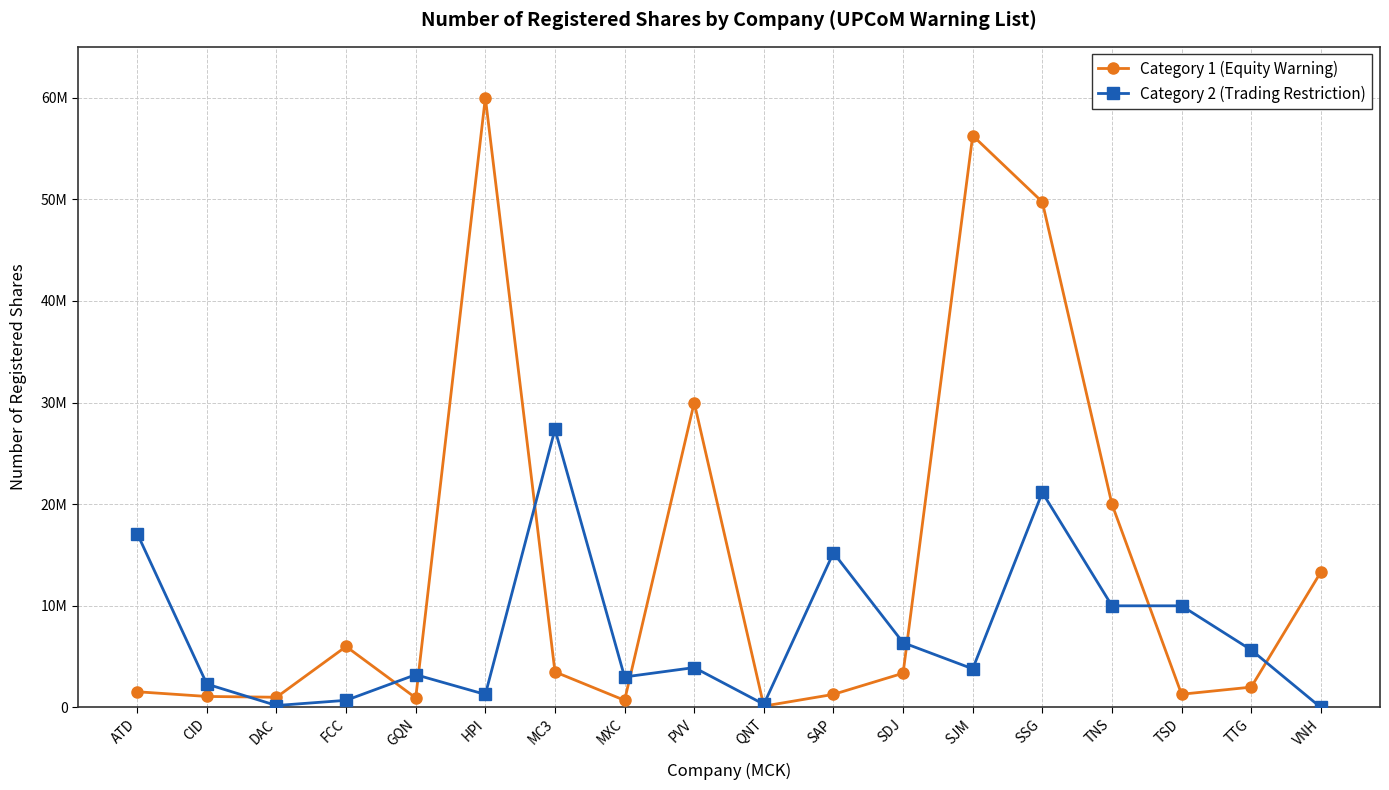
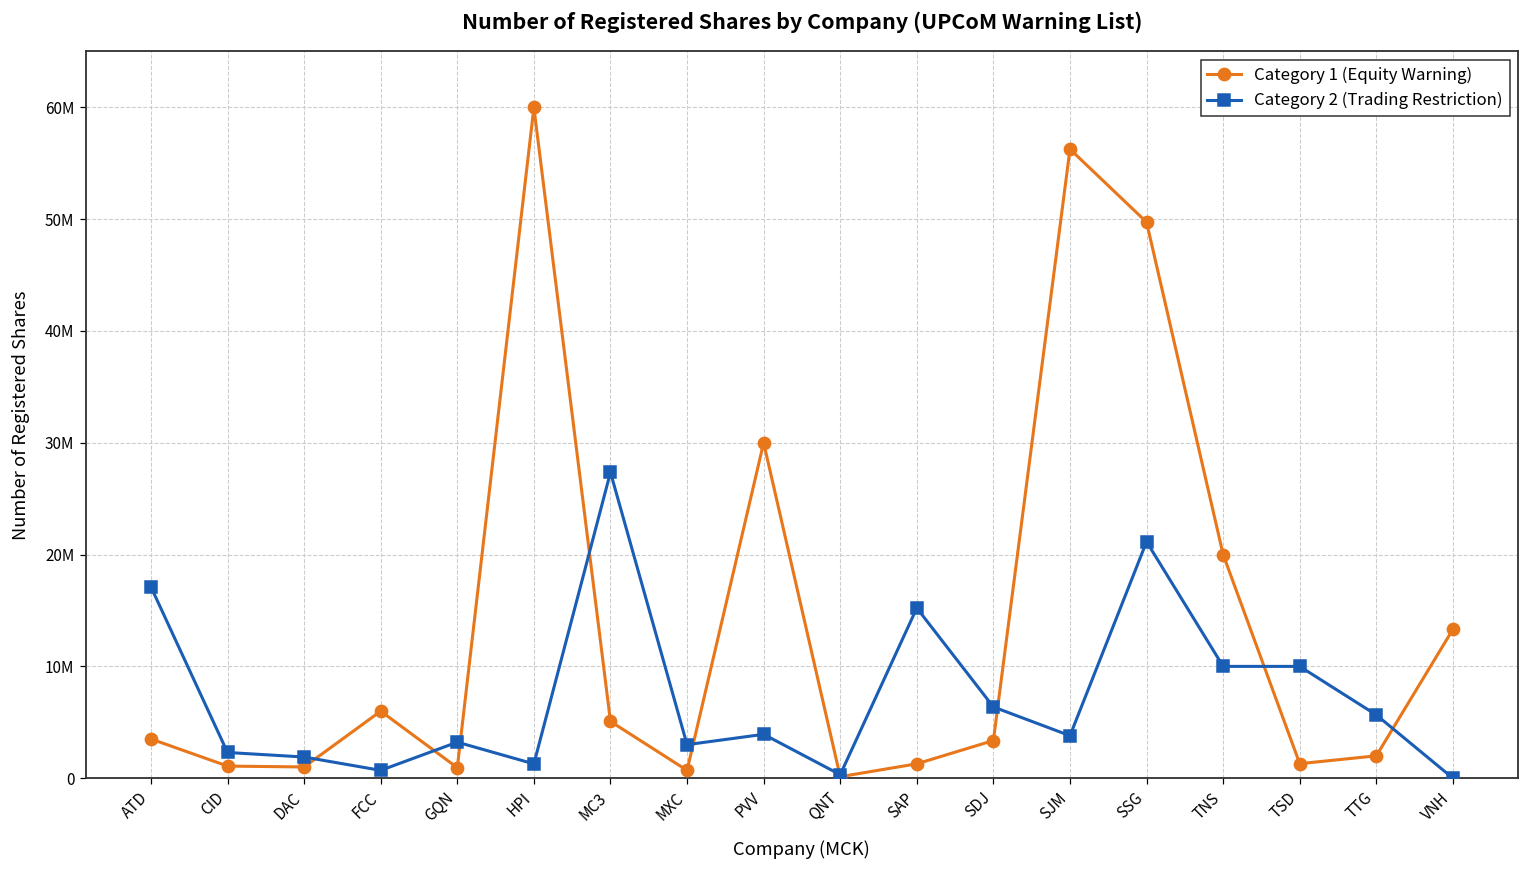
Category 1 (Equity Warning), ATD: 1500000 -> 3500000
Category 2 (Trading Restriction), DAC: 200000 -> 1900000
Category 1 (Equity Warning), MC3: 3500000 -> 5100000
